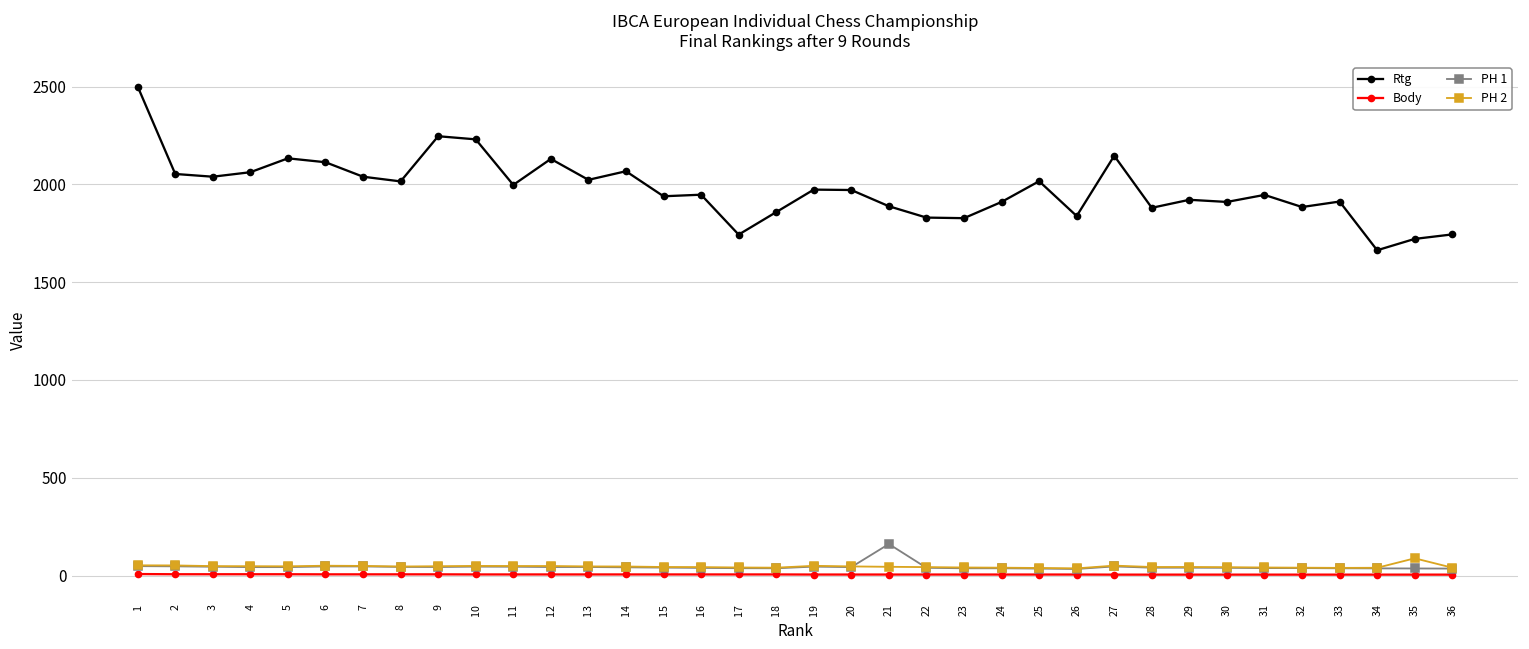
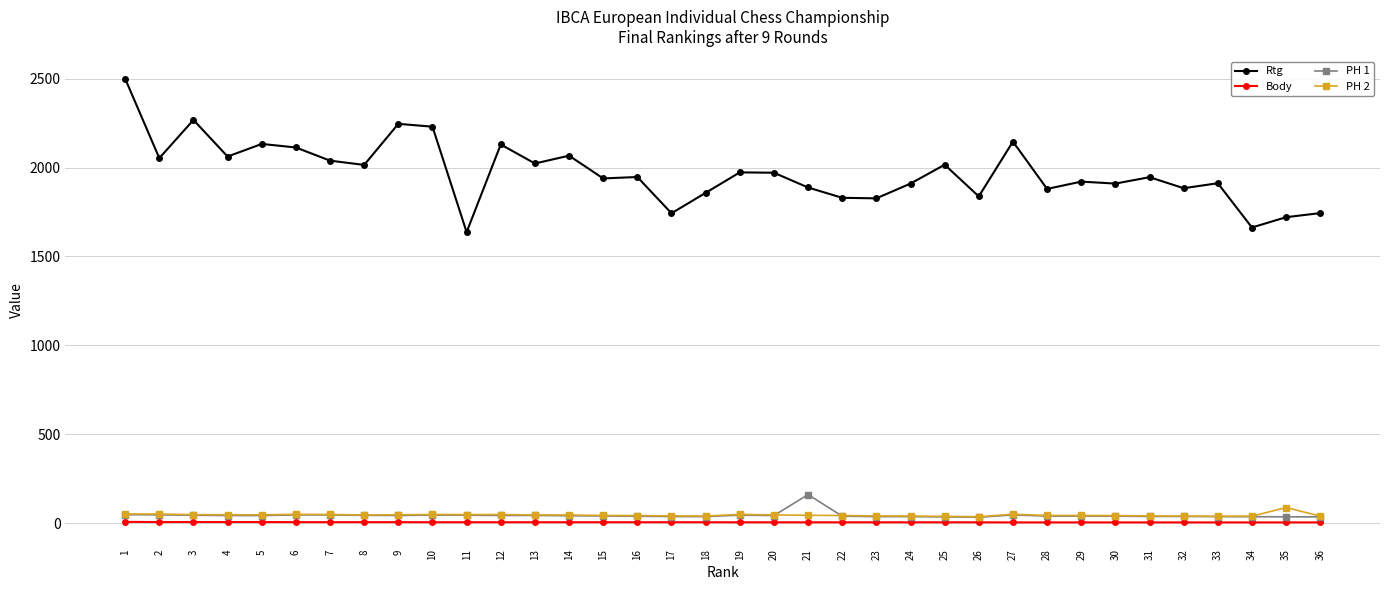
Rtg, 3: 2040 -> 2270
Rtg, 11: 2000 -> 1640
